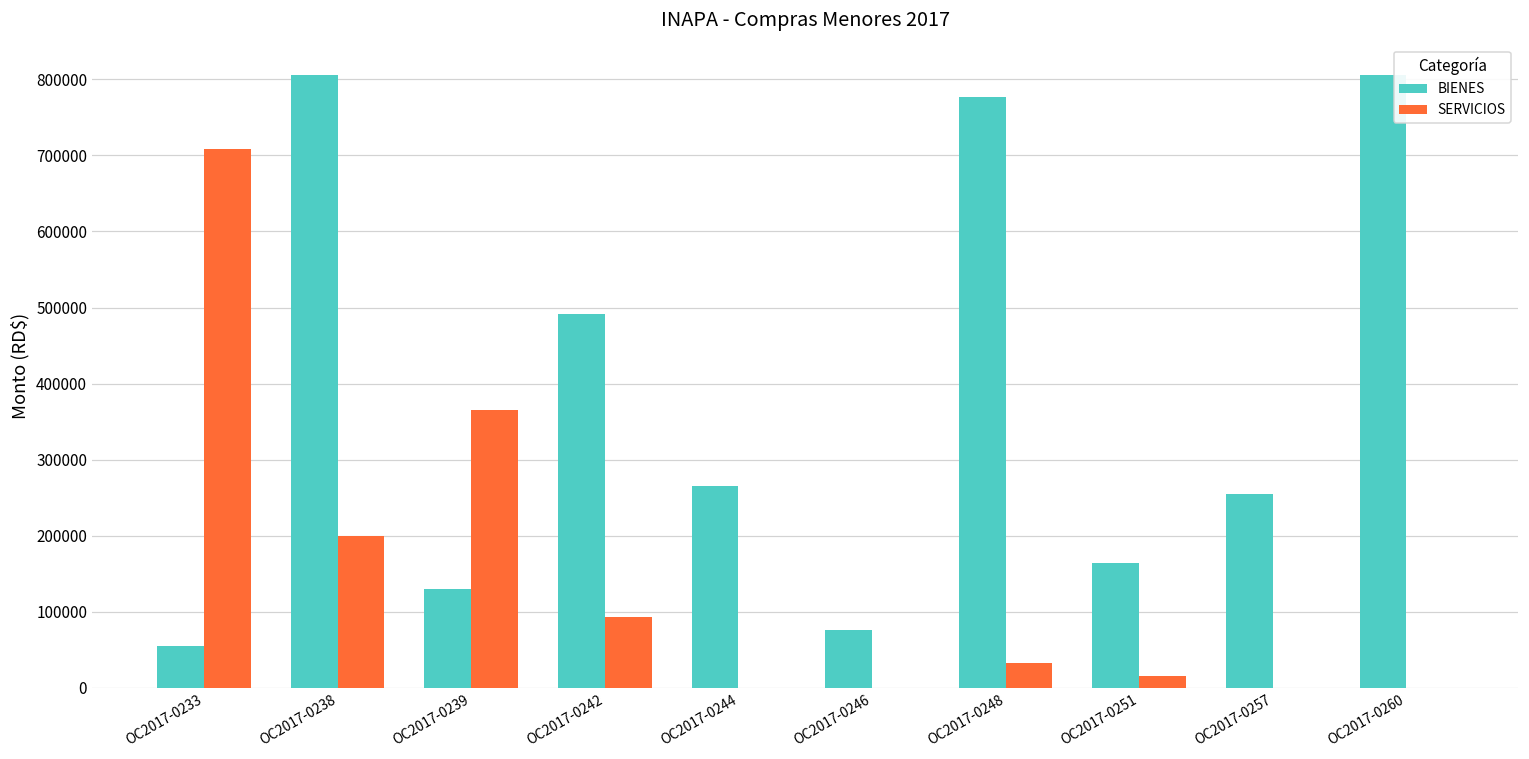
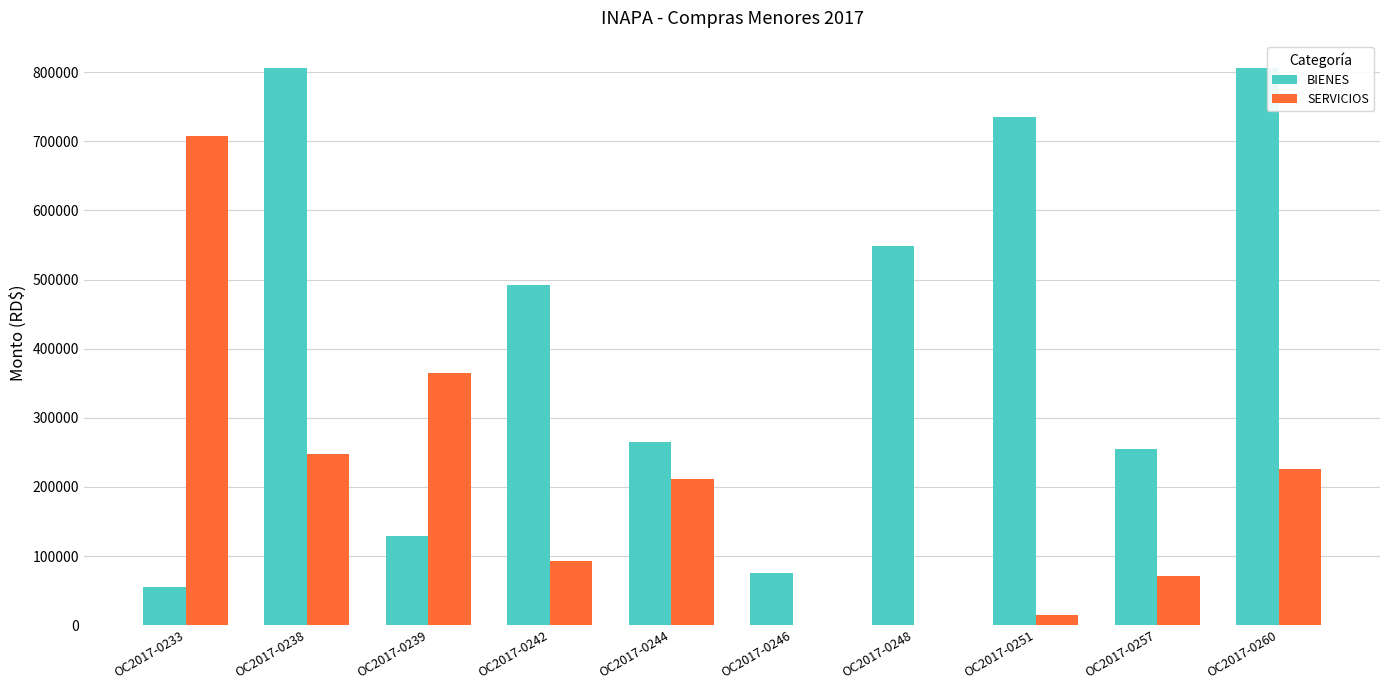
SERVICIOS, OC2017-0238: 200000 -> 250000
SERVICIOS, OC2017-0244: 0 -> 210000
BIENES, OC2017-0248: 780000 -> 550000
SERVICIOS, OC2017-0248: 30000 -> 0
BIENES, OC2017-0251: 160000 -> 730000
SERVICIOS, OC2017-0257: 0 -> 70000
SERVICIOS, OC2017-0260: 0 -> 230000
